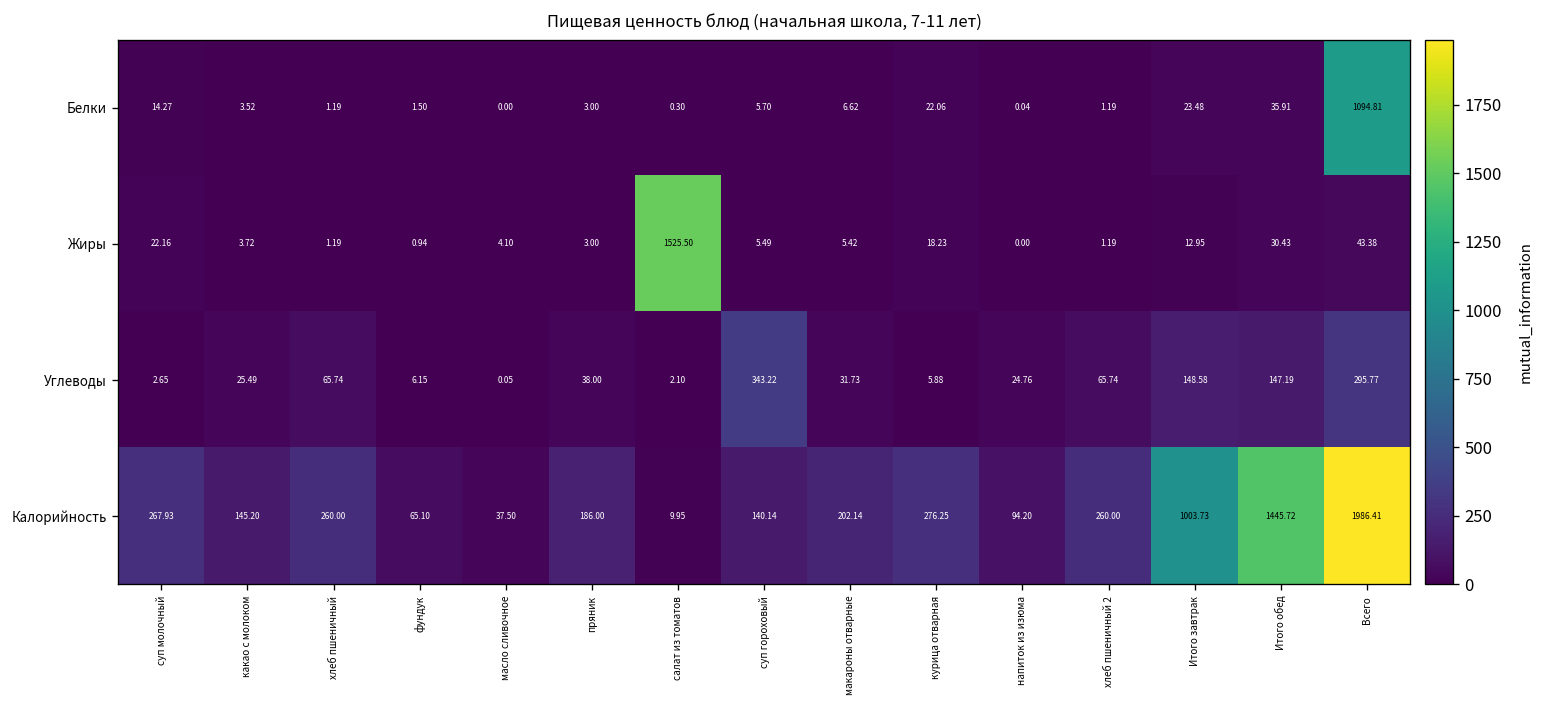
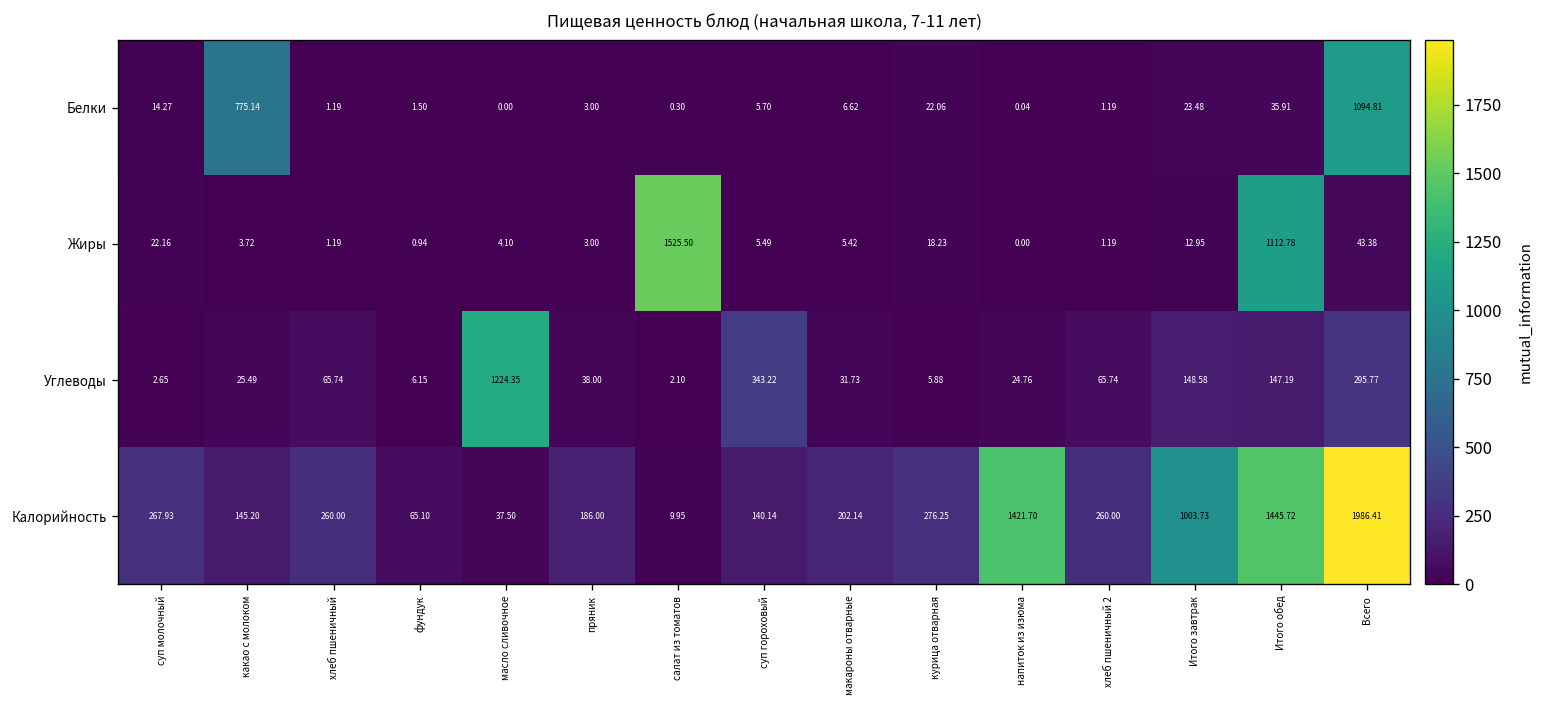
Белки, какао с молоком: 3.52 -> 775.14
Жиры, Итого обед: 30.43 -> 1112.78
Углеводы, масло сливочное: 0.05 -> 1224.35
Калорийность, напиток из изюма: 94.20 -> 1421.70
